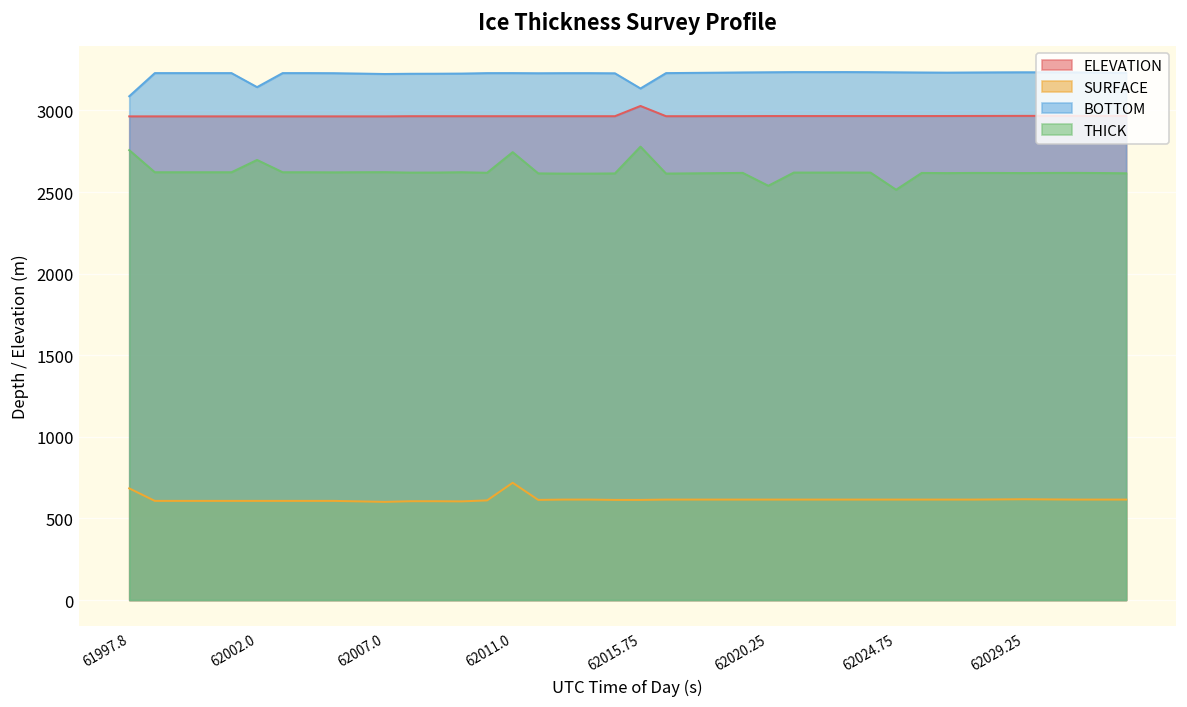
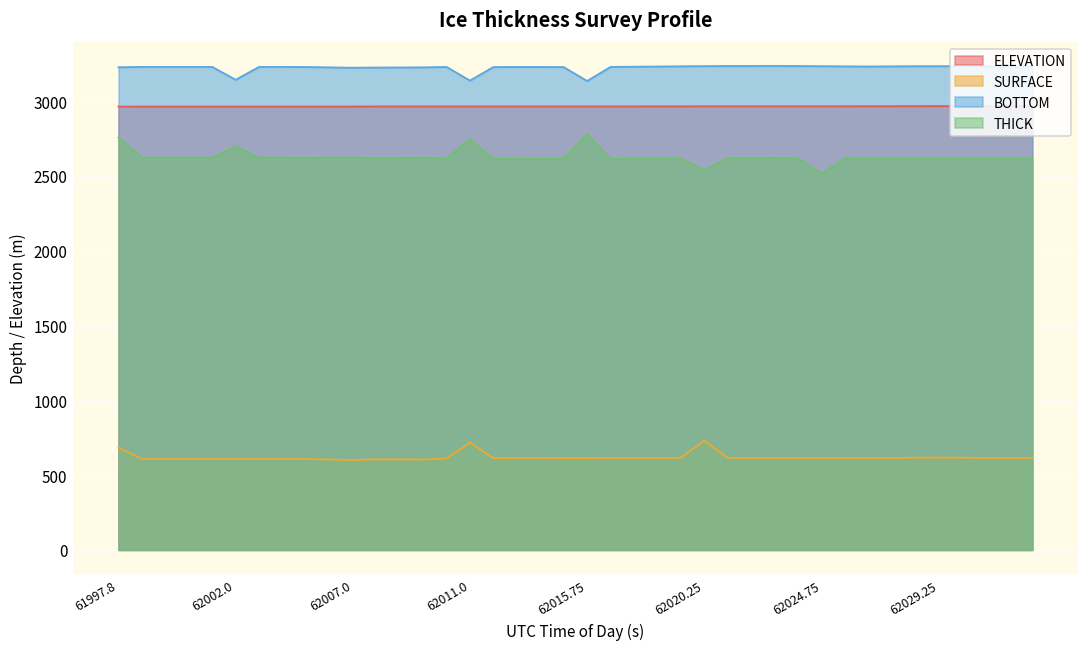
BOTTOM, 61997.8: 3090 -> 3230
BOTTOM, 62011.0: 3230 -> 3140
ELEVATION, 62015.75: 3030 -> 2970
SURFACE, 62020.25: 620 -> 730
